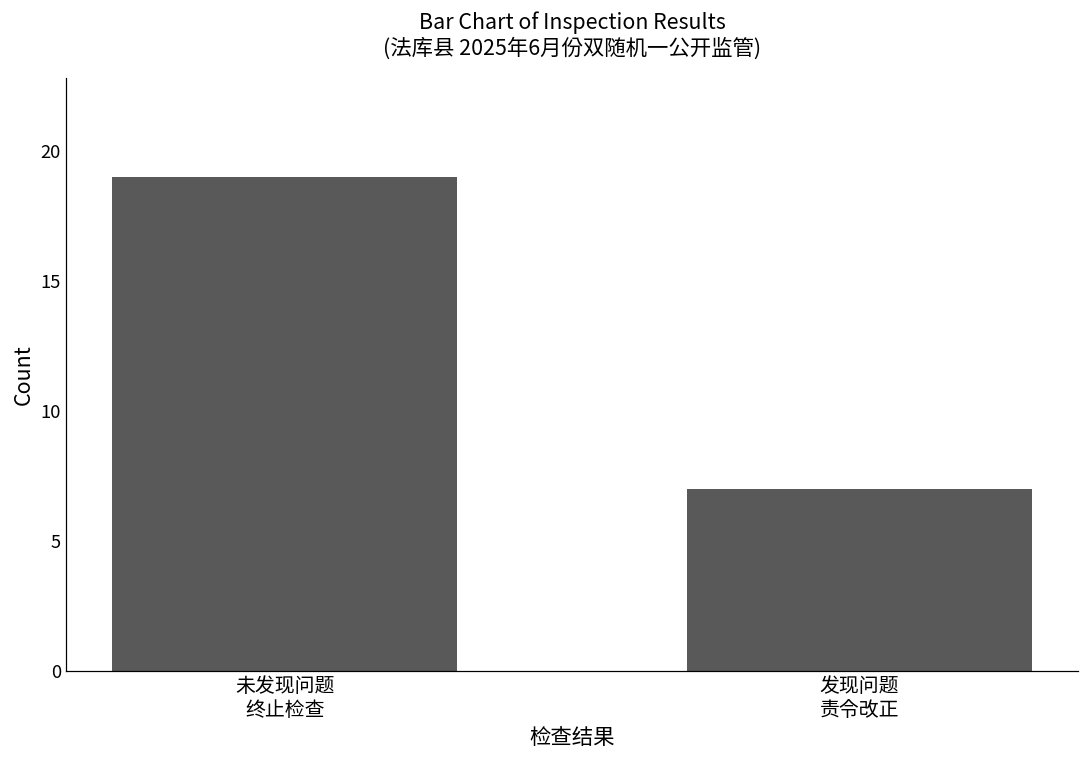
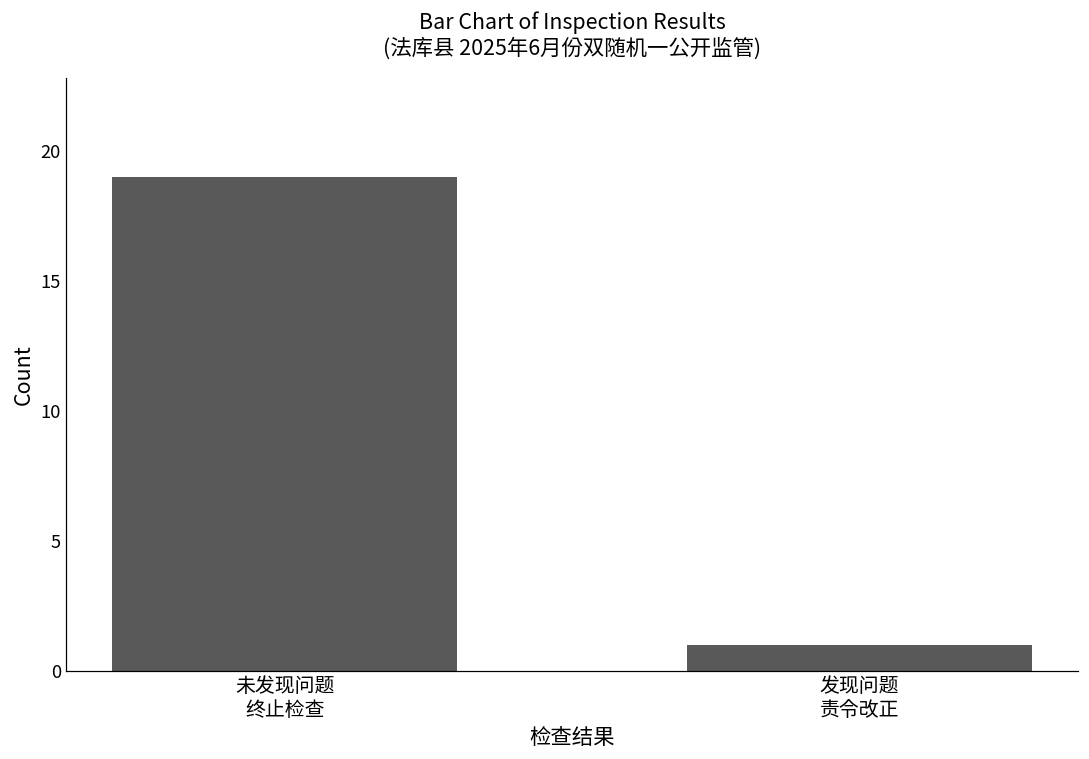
发现问题 责令改正: 7 -> 1
